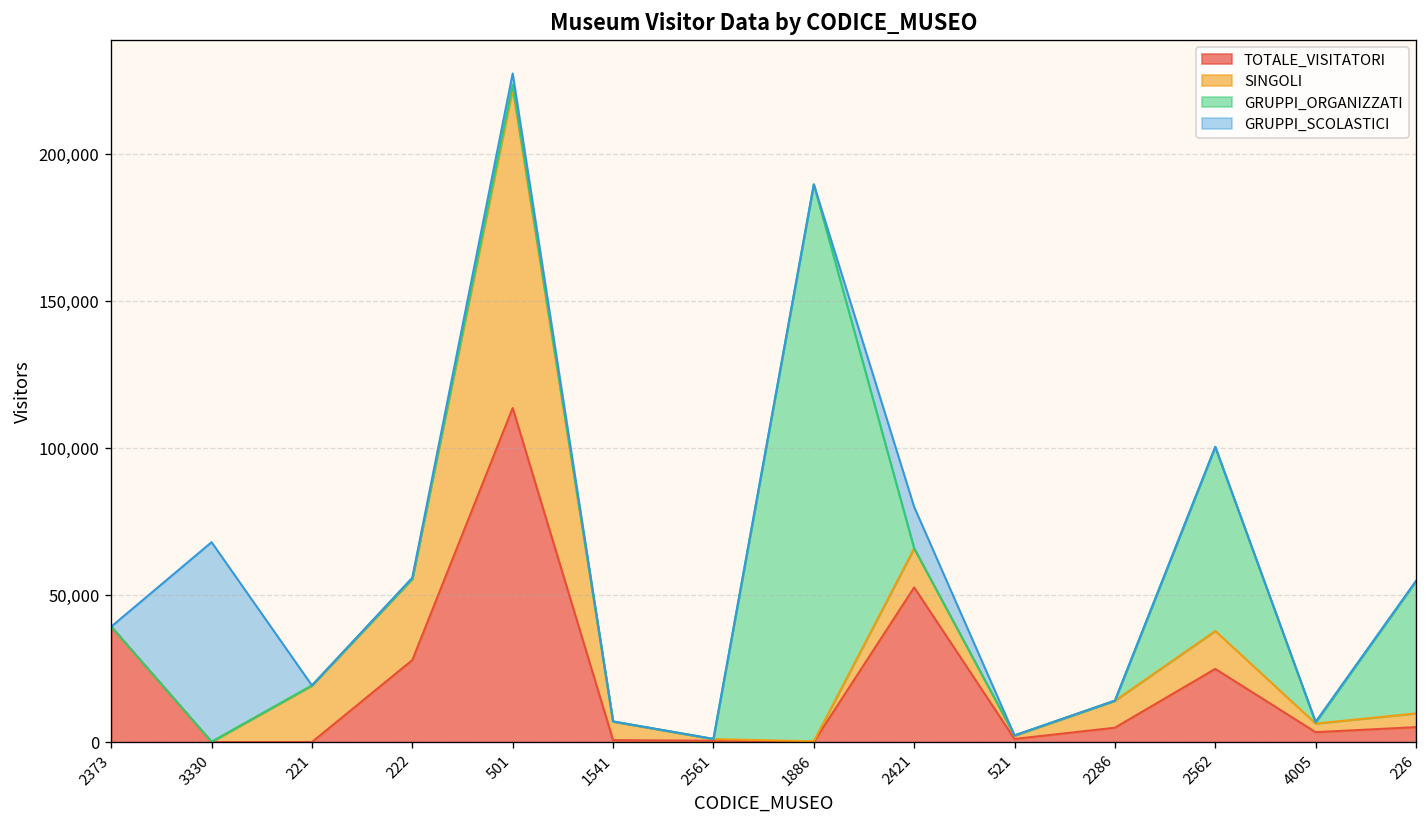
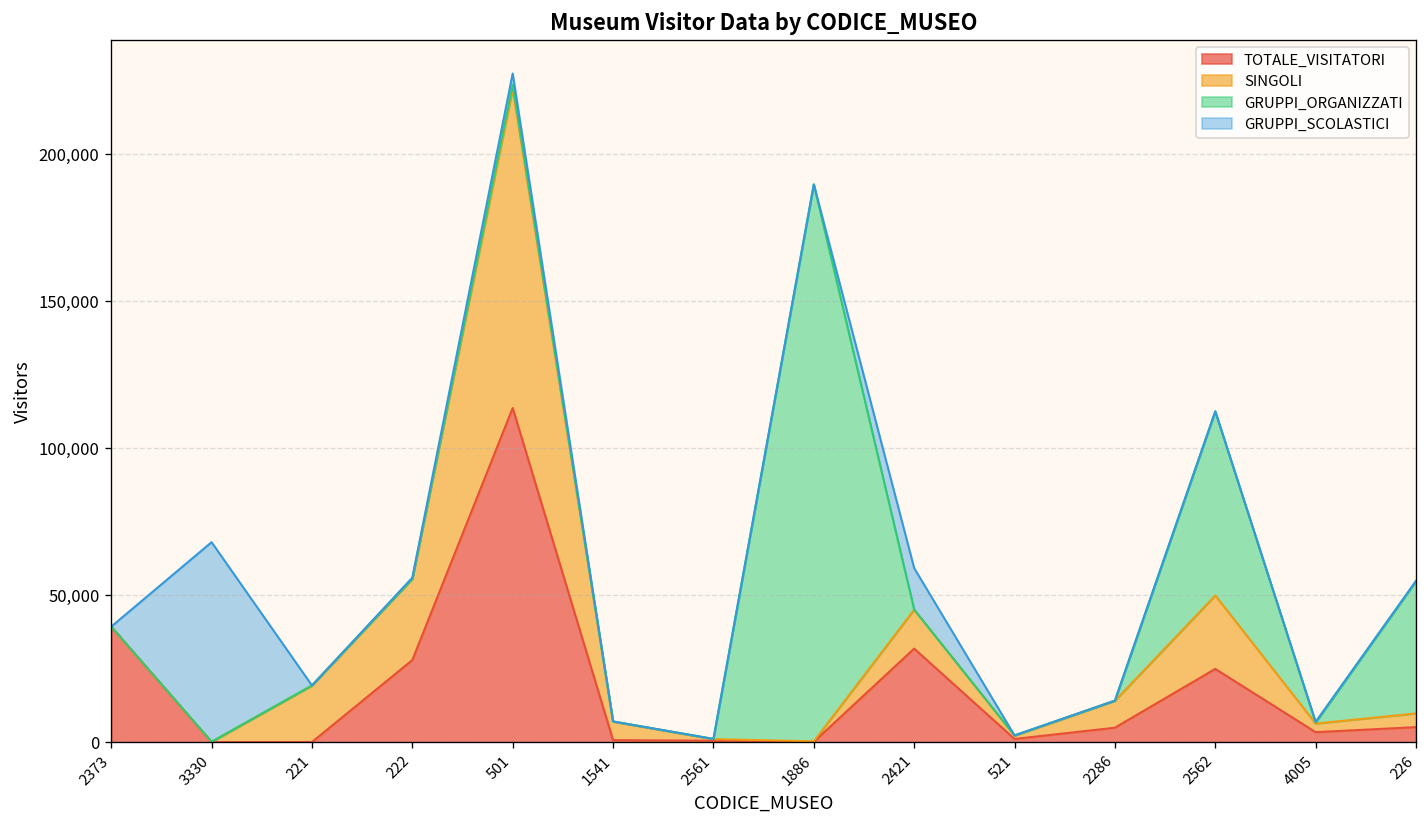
TOTALE_VISITATORI, 2421: 53,000 -> 32,000
SINGOLI, 2562: 13,000 -> 25,000
